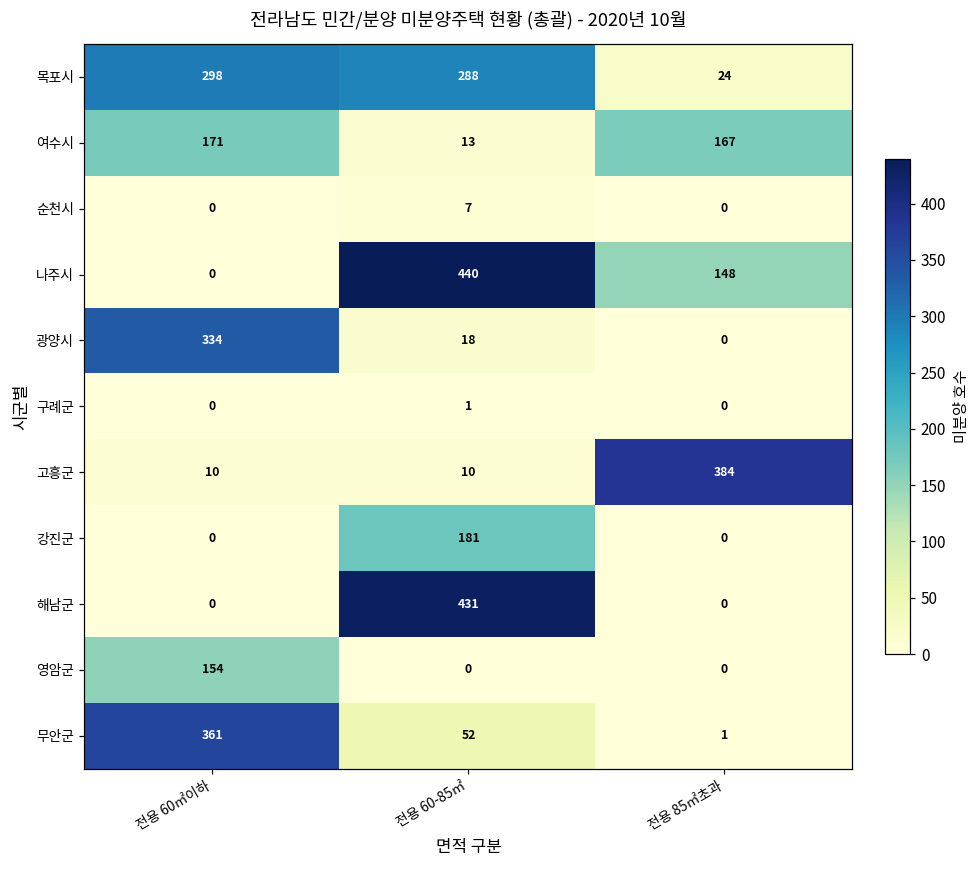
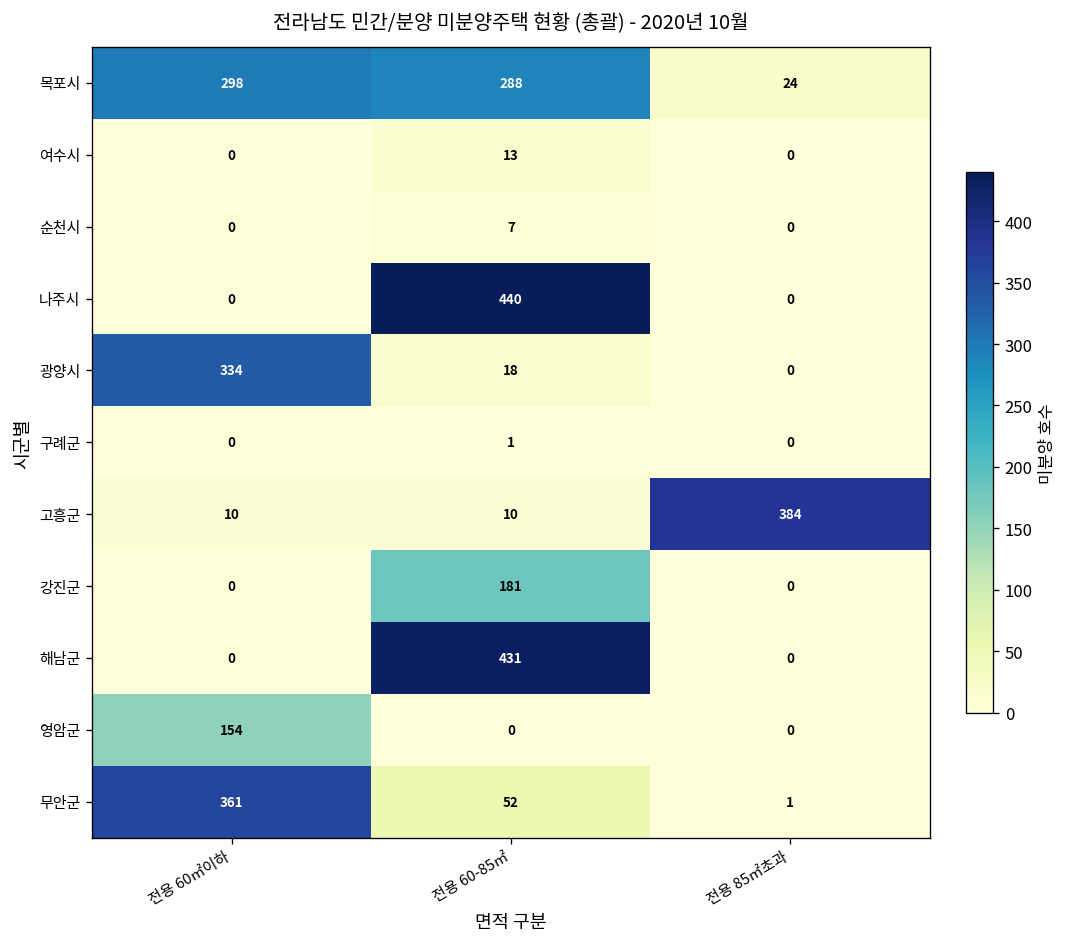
여수시, 전용 60㎡이하: 171 -> 0
여수시, 전용 85㎡초과: 167 -> 0
나주시, 전용 85㎡초과: 148 -> 0
